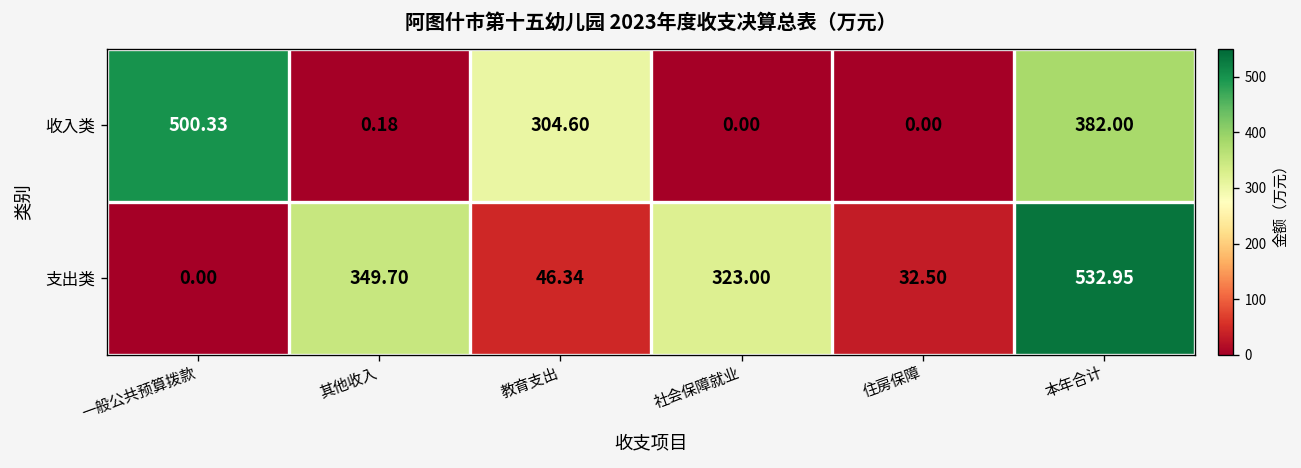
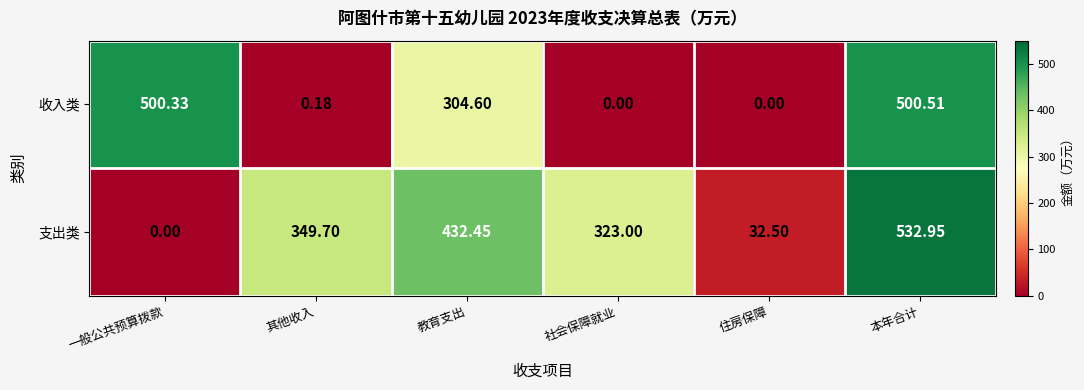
收入类, 本年合计: 382.00 -> 500.51
支出类, 教育支出: 46.34 -> 432.45
